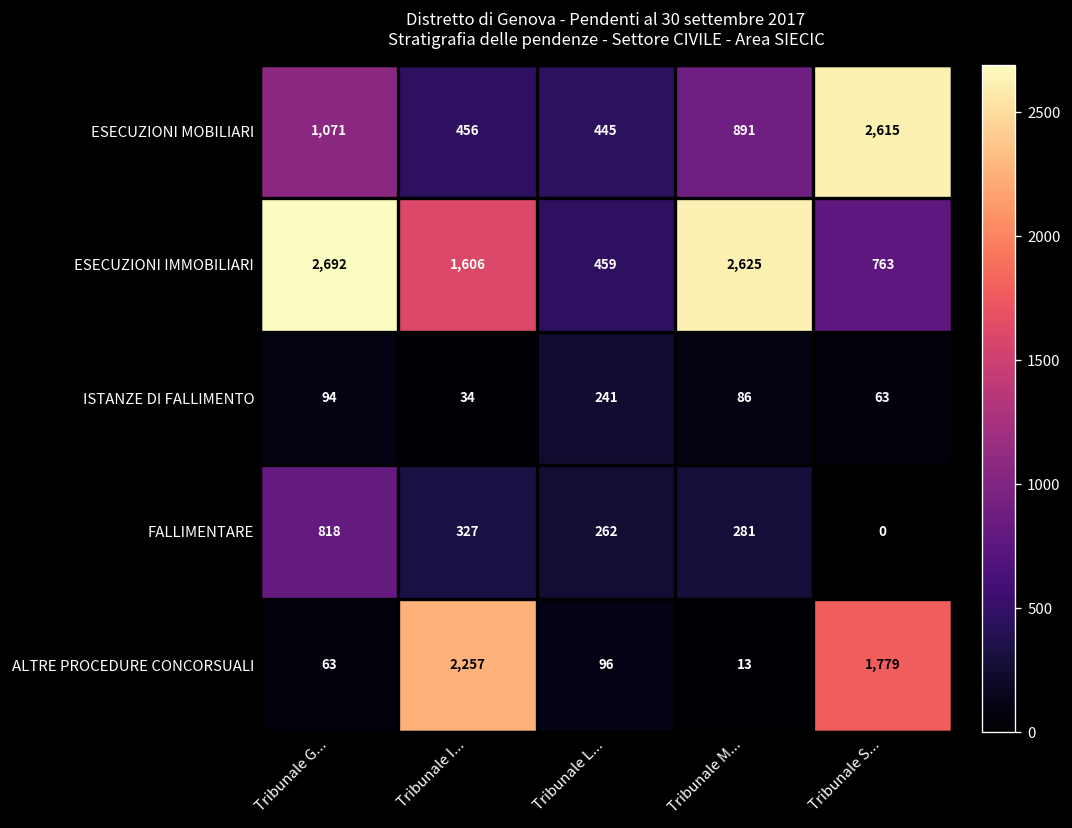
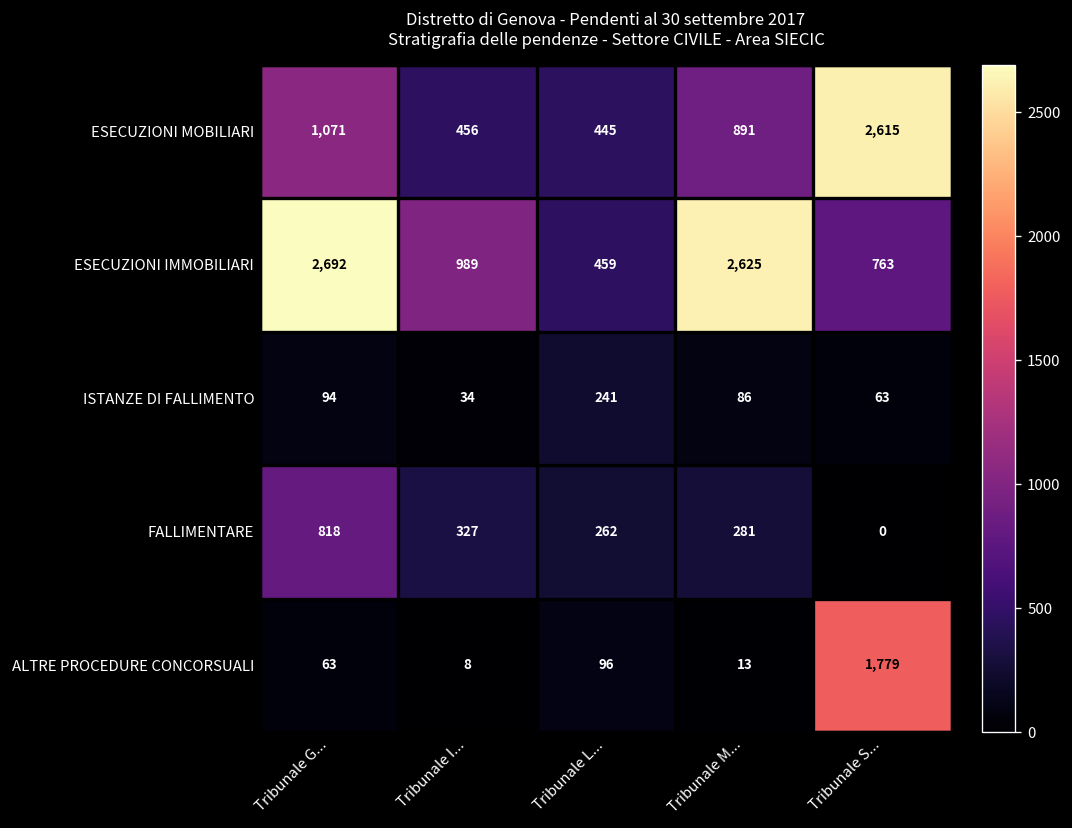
ESECUZIONI IMMOBILIARI, Tribunale I...: 1,606 -> 989
ALTRE PROCEDURE CONCORSUALI, Tribunale I...: 2,257 -> 8
